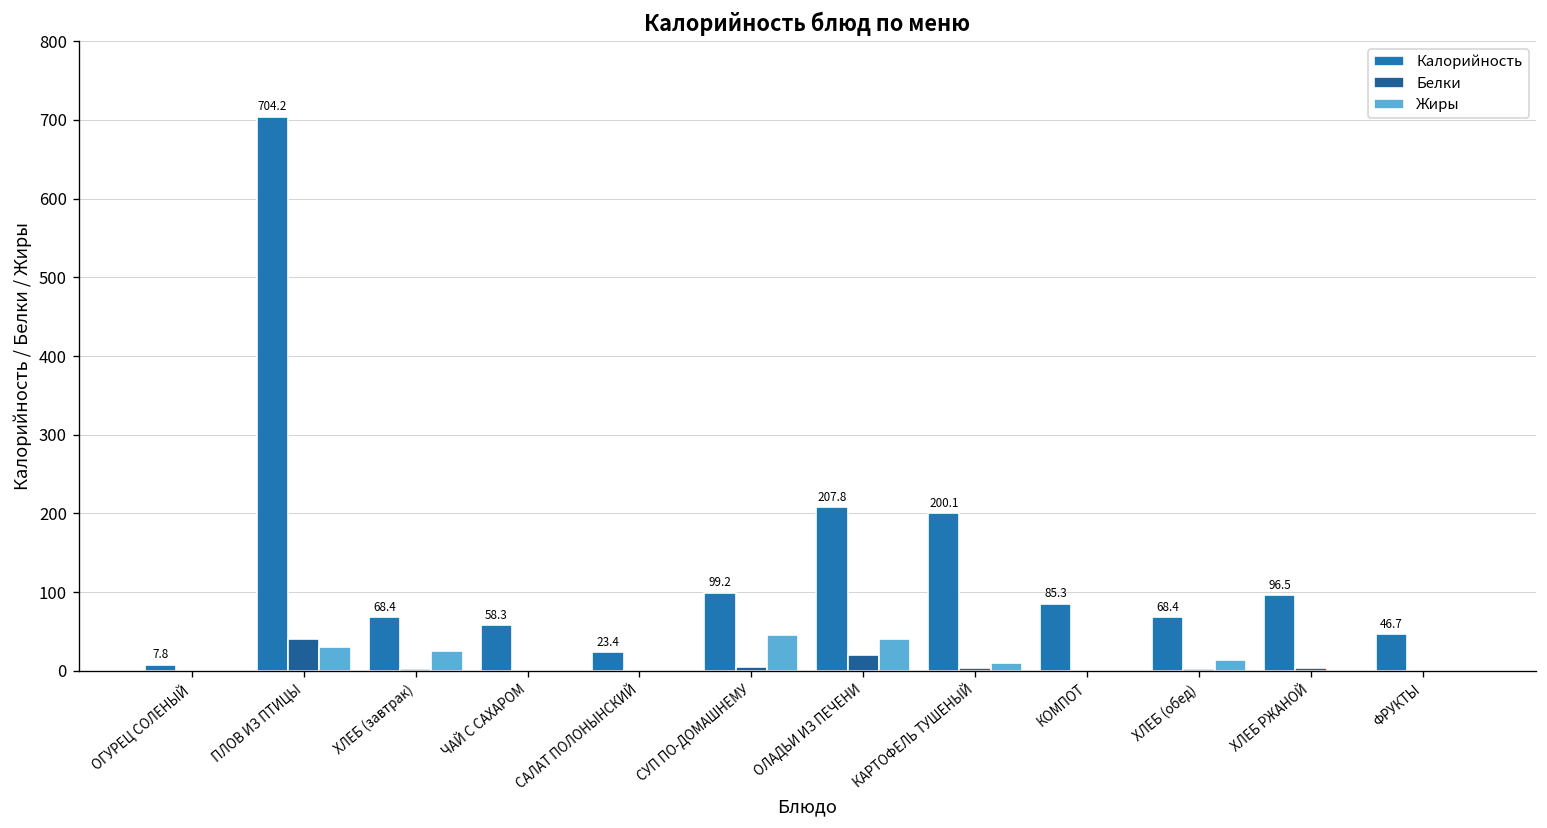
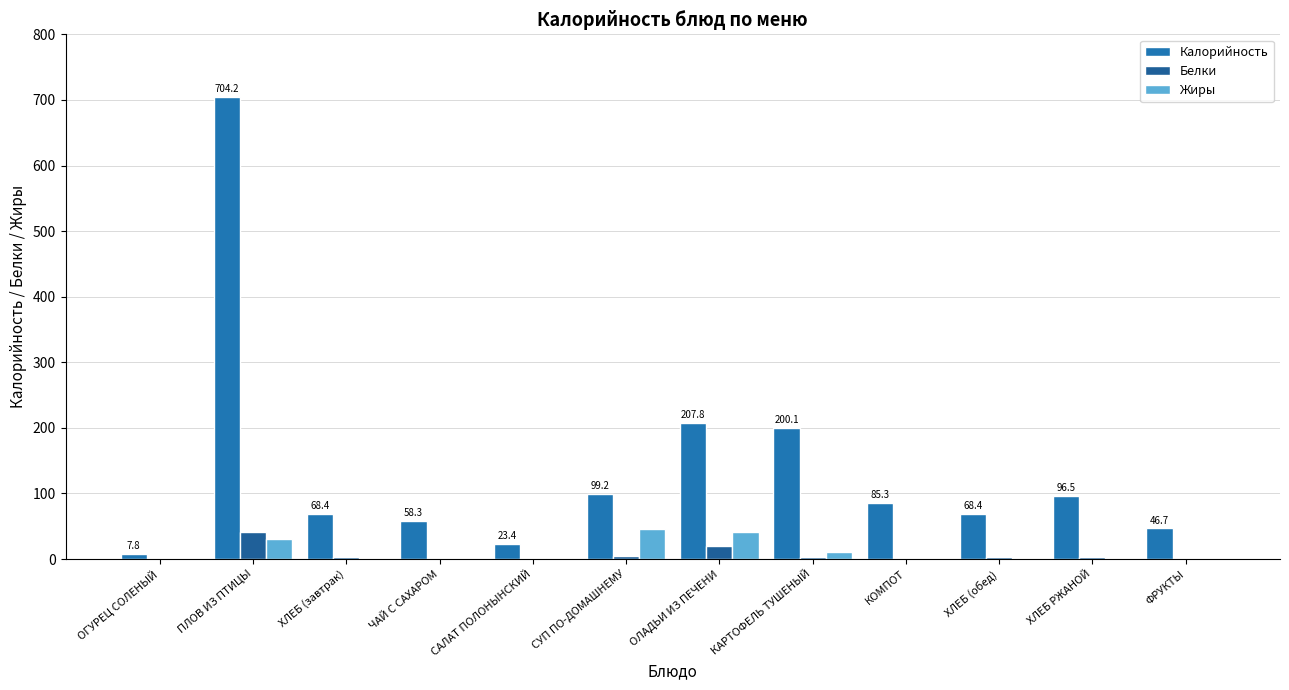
Жиры, ХЛЕБ (завтрак): 30 -> 0
Жиры, ХЛЕБ (обед): 10 -> 0
